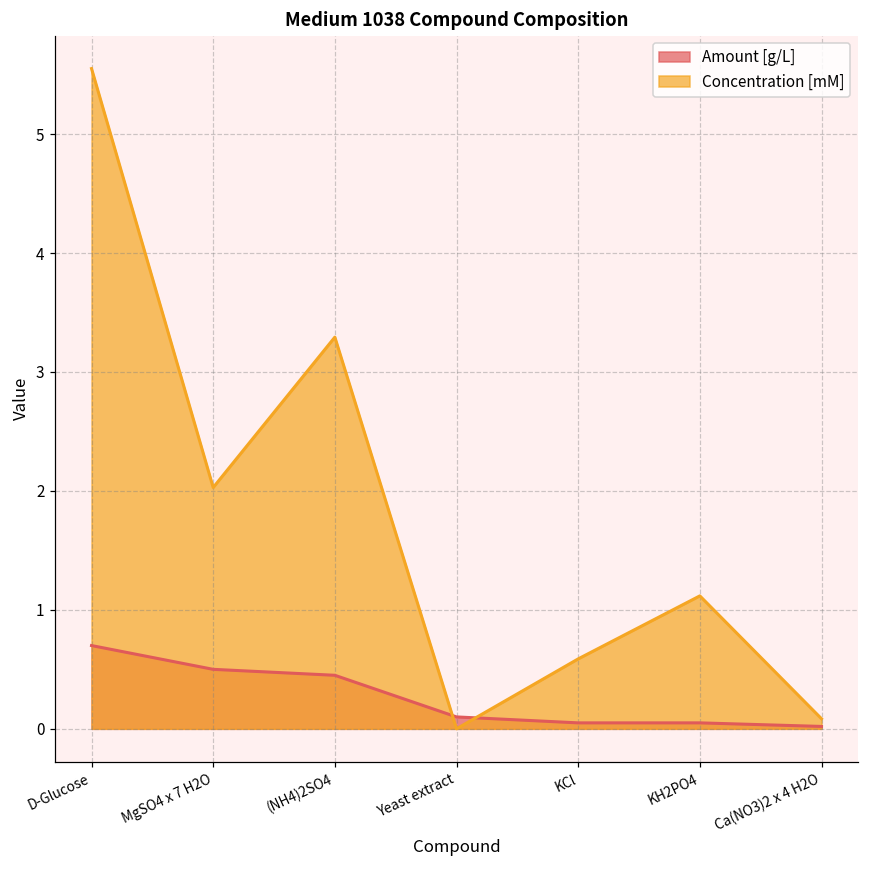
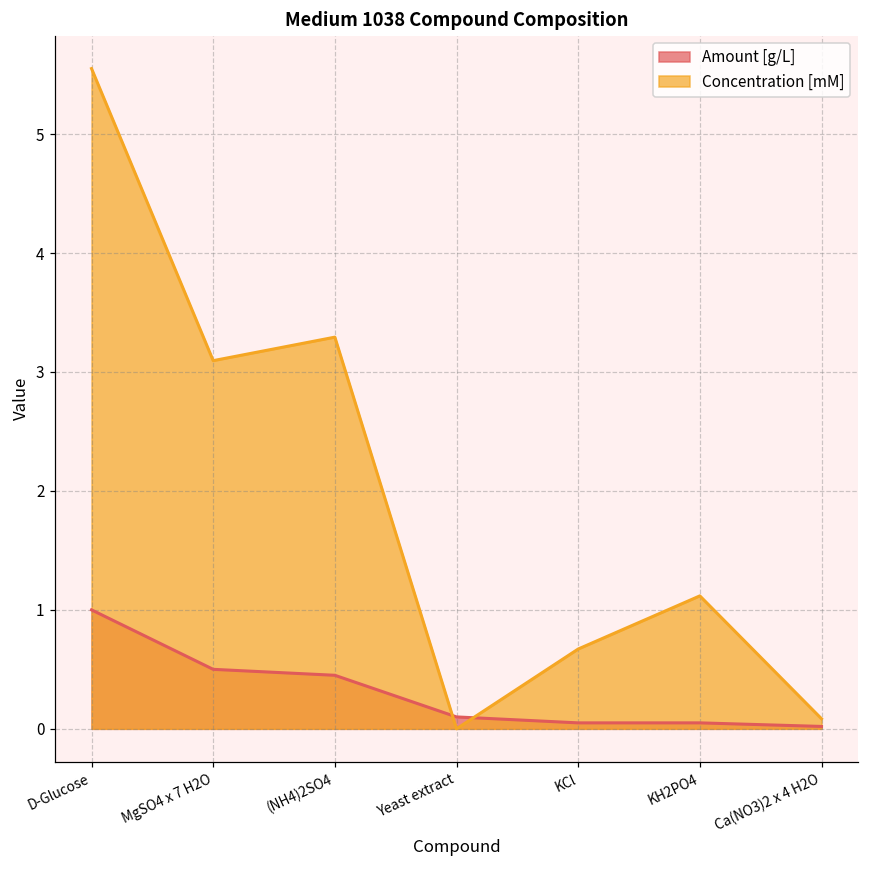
Amount [g/L], D-Glucose: 0.7 -> 1.0
Concentration [mM], MgSO4 x 7 H2O: 2.03 -> 3.10
Concentration [mM], KCl: 0.59 -> 0.67
